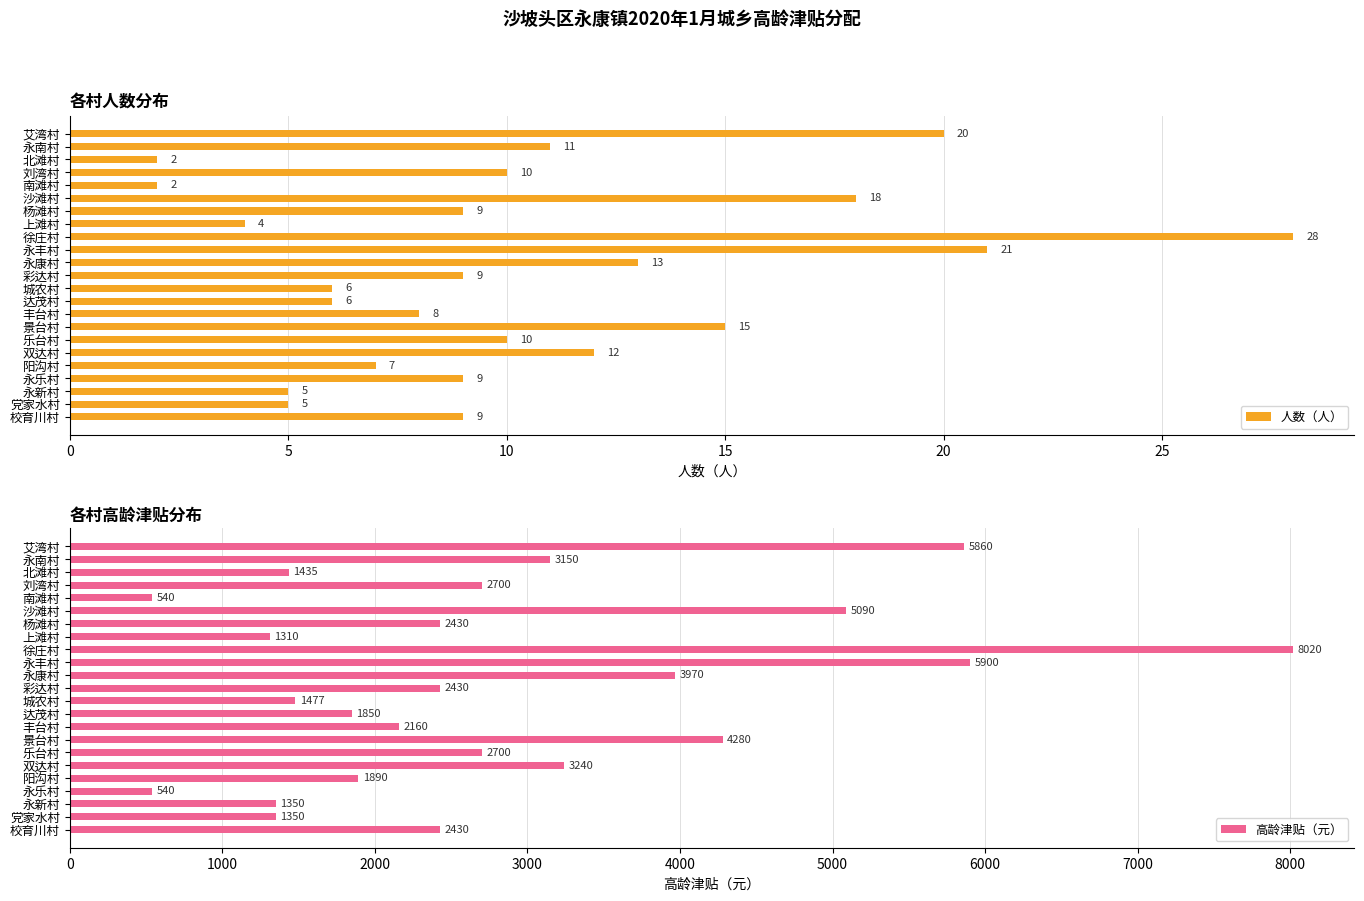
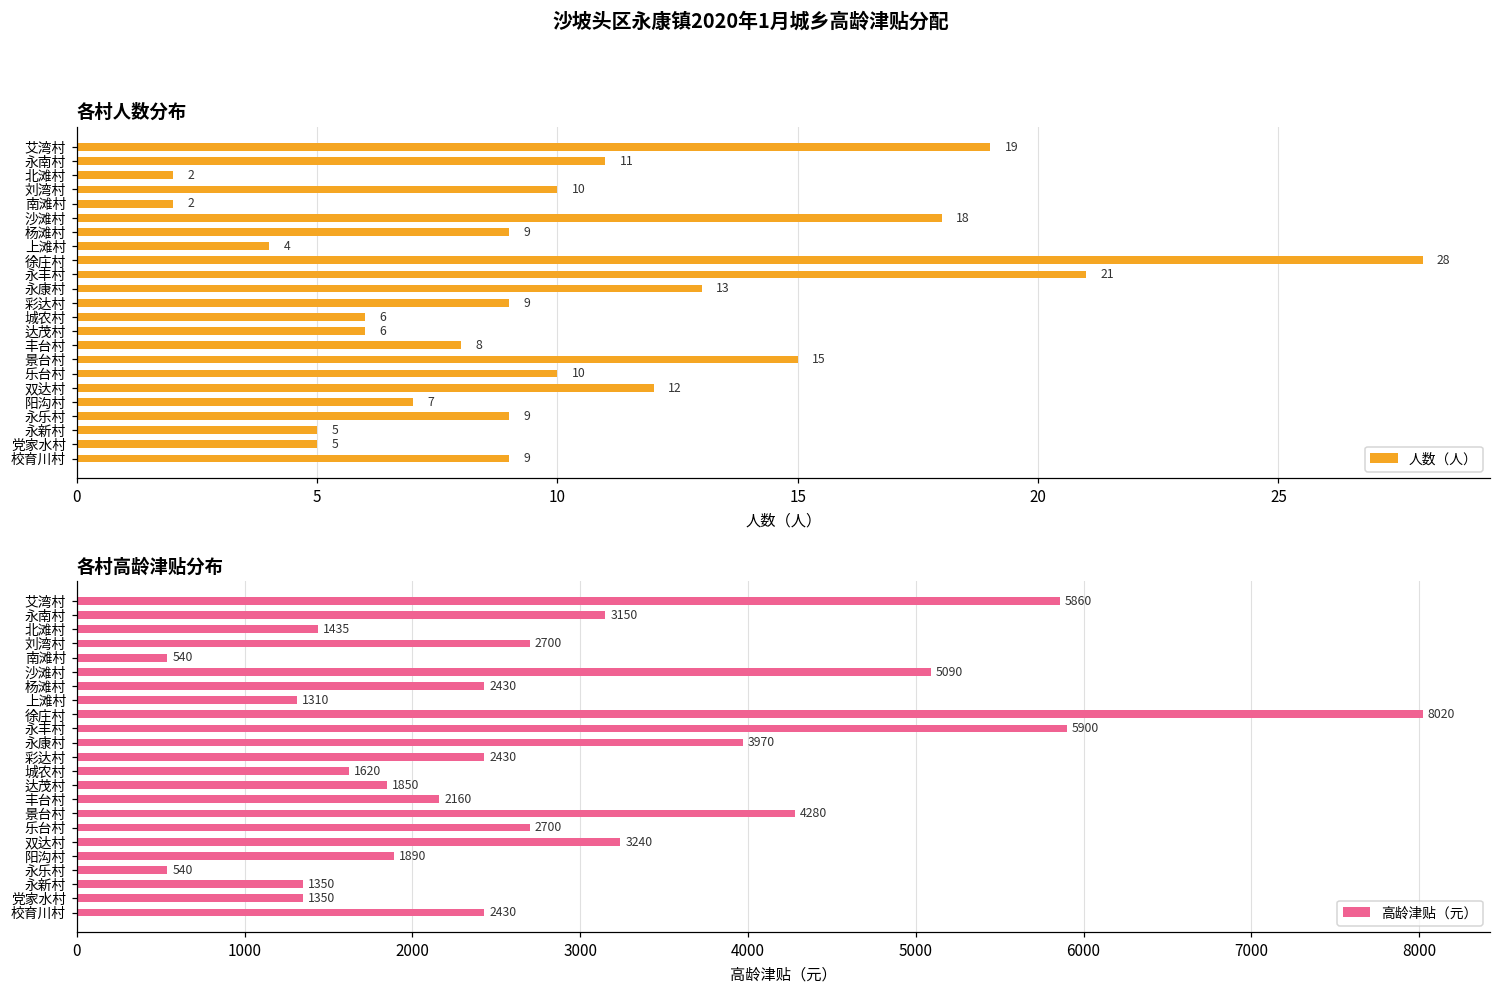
各村人数分布, 艾湾村: 20 -> 19
各村高龄津贴分布, 城农村: 1477 -> 1620
